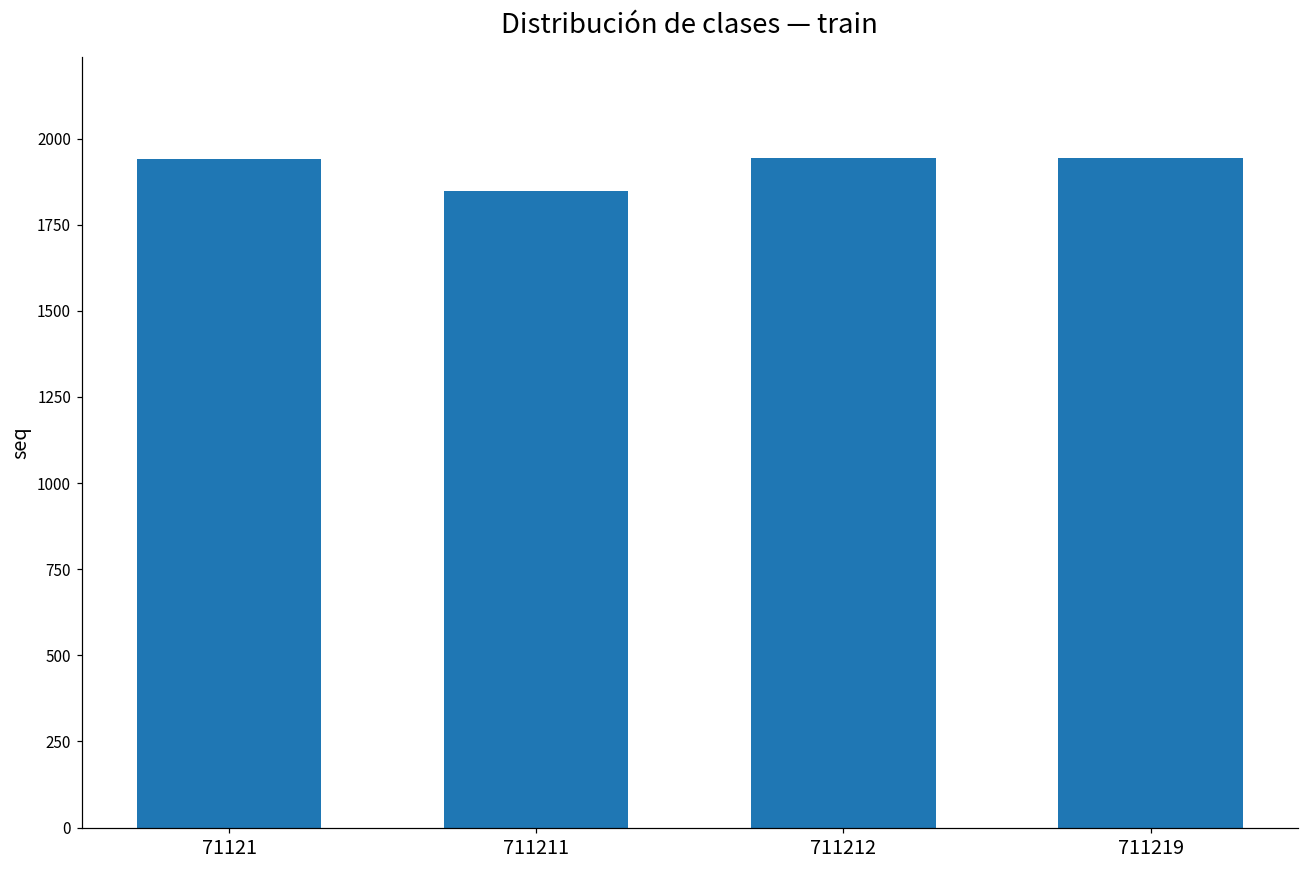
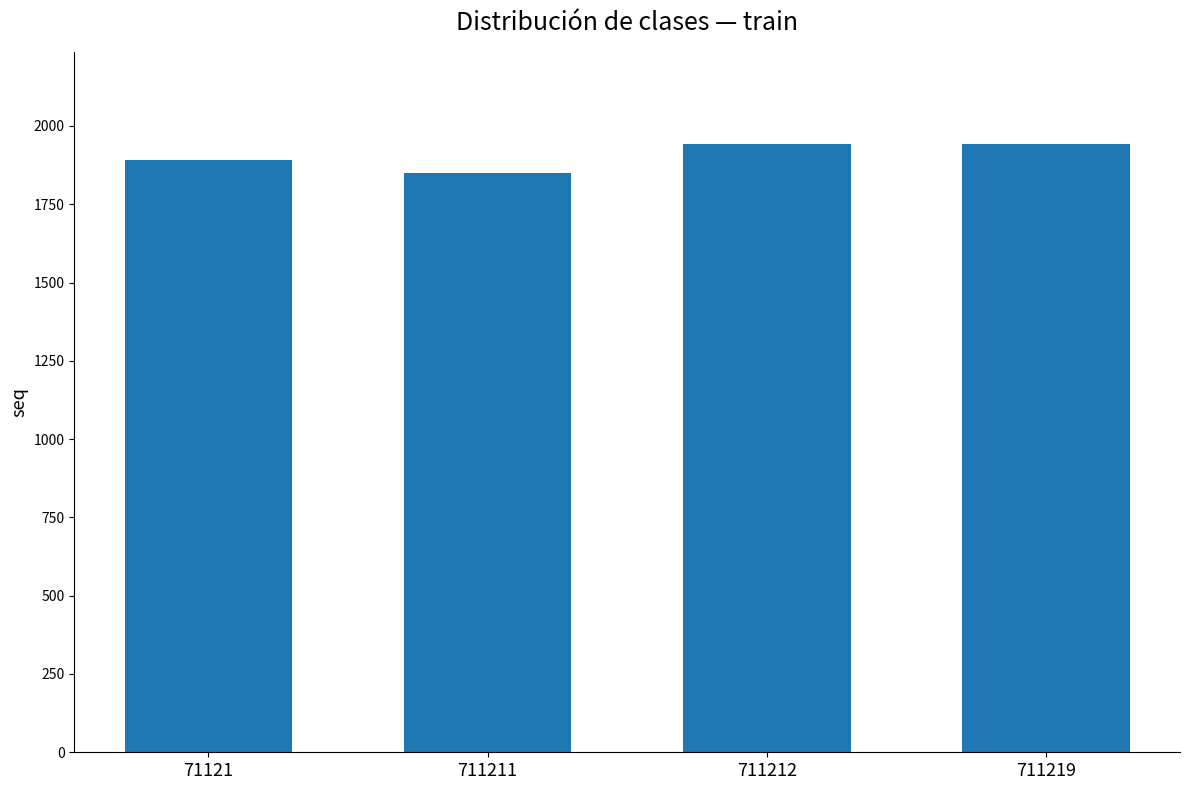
71121: 1940 -> 1890
